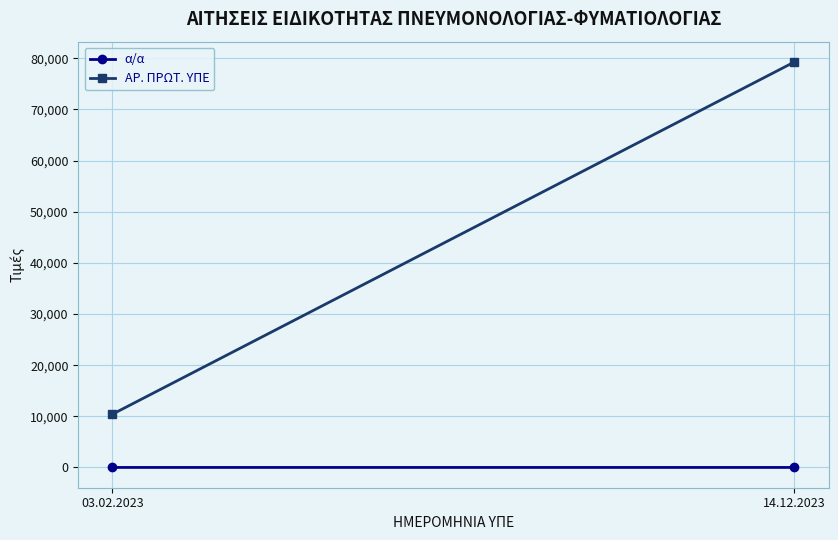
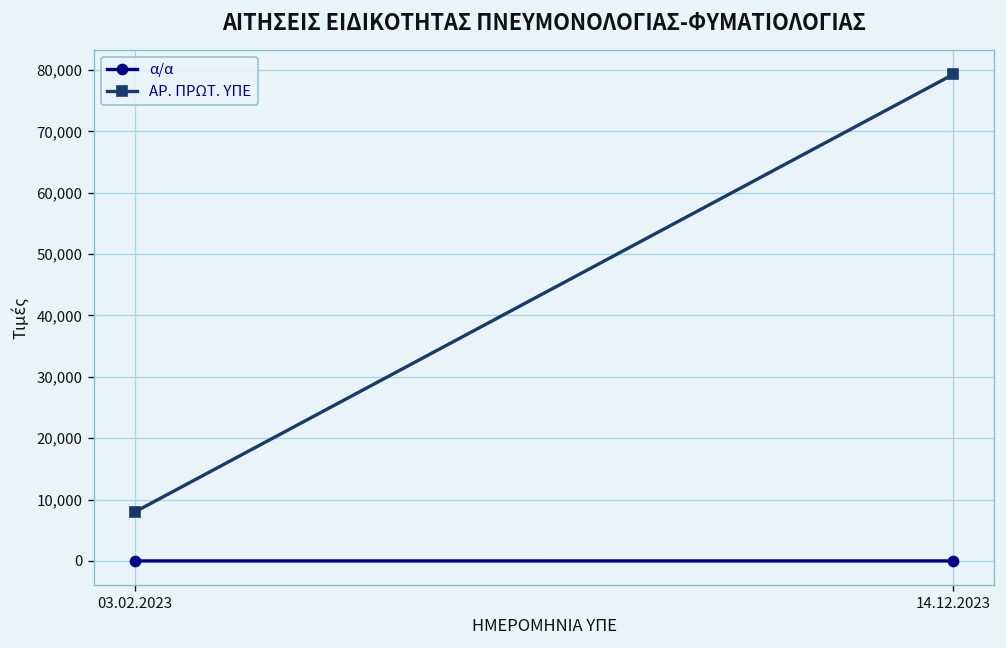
ΑΡ. ΠΡΩΤ. ΥΠΕ, 03.02.2023: 10,000 -> 8,000
